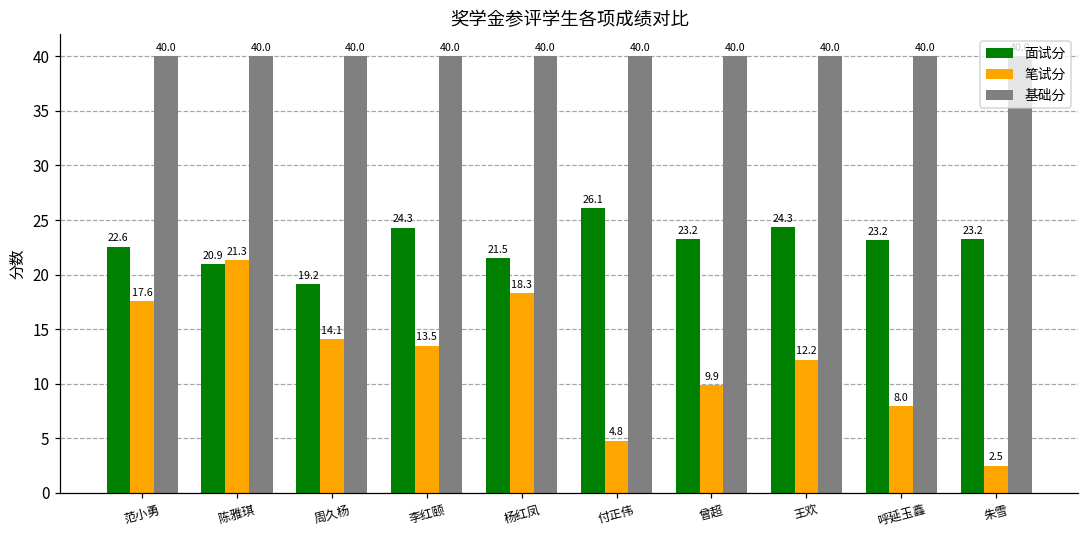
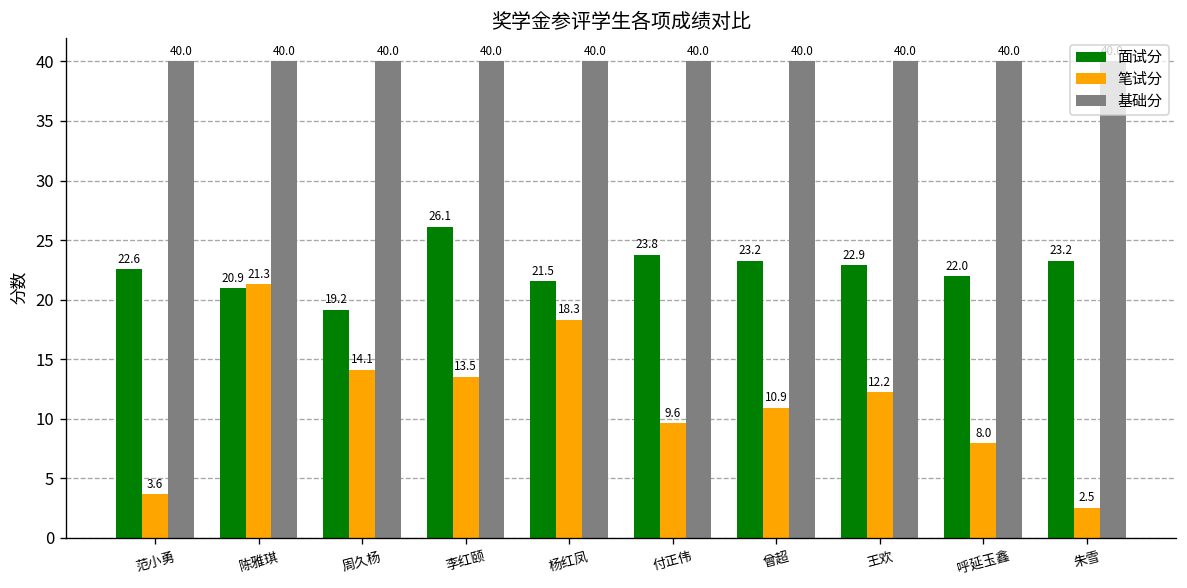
笔试分, 范小勇: 17.6 -> 3.6
面试分, 李红颐: 24.3 -> 26.1
面试分, 付正伟: 26.1 -> 23.8
笔试分, 付正伟: 4.8 -> 9.6
笔试分, 曾超: 9.9 -> 10.9
面试分, 王欢: 24.3 -> 22.9
面试分, 呼延玉鑫: 23.2 -> 22.0
